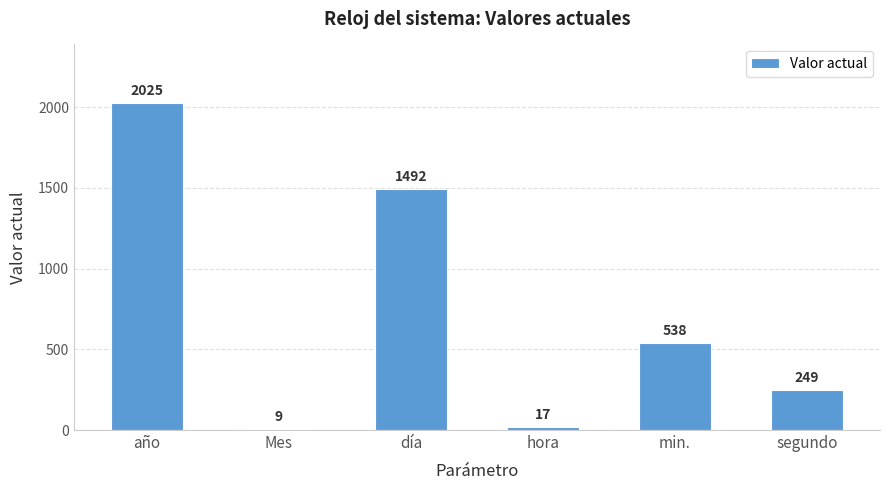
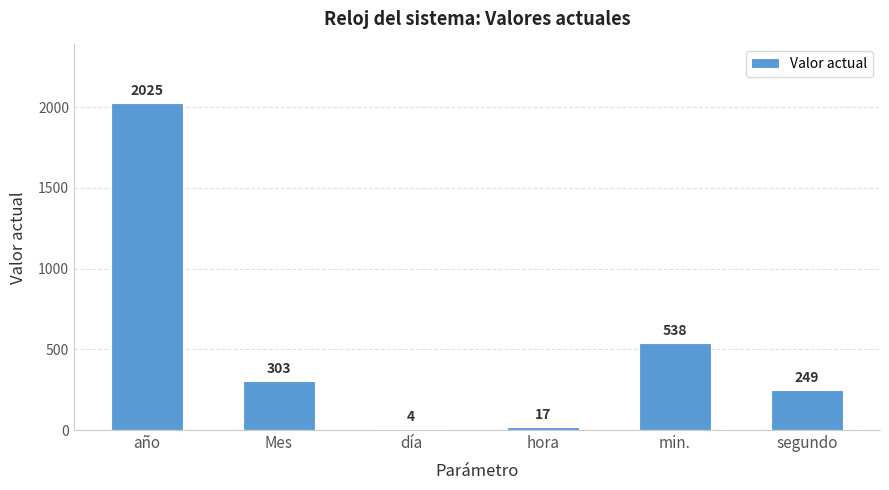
Mes: 9 -> 303
día: 1492 -> 4
